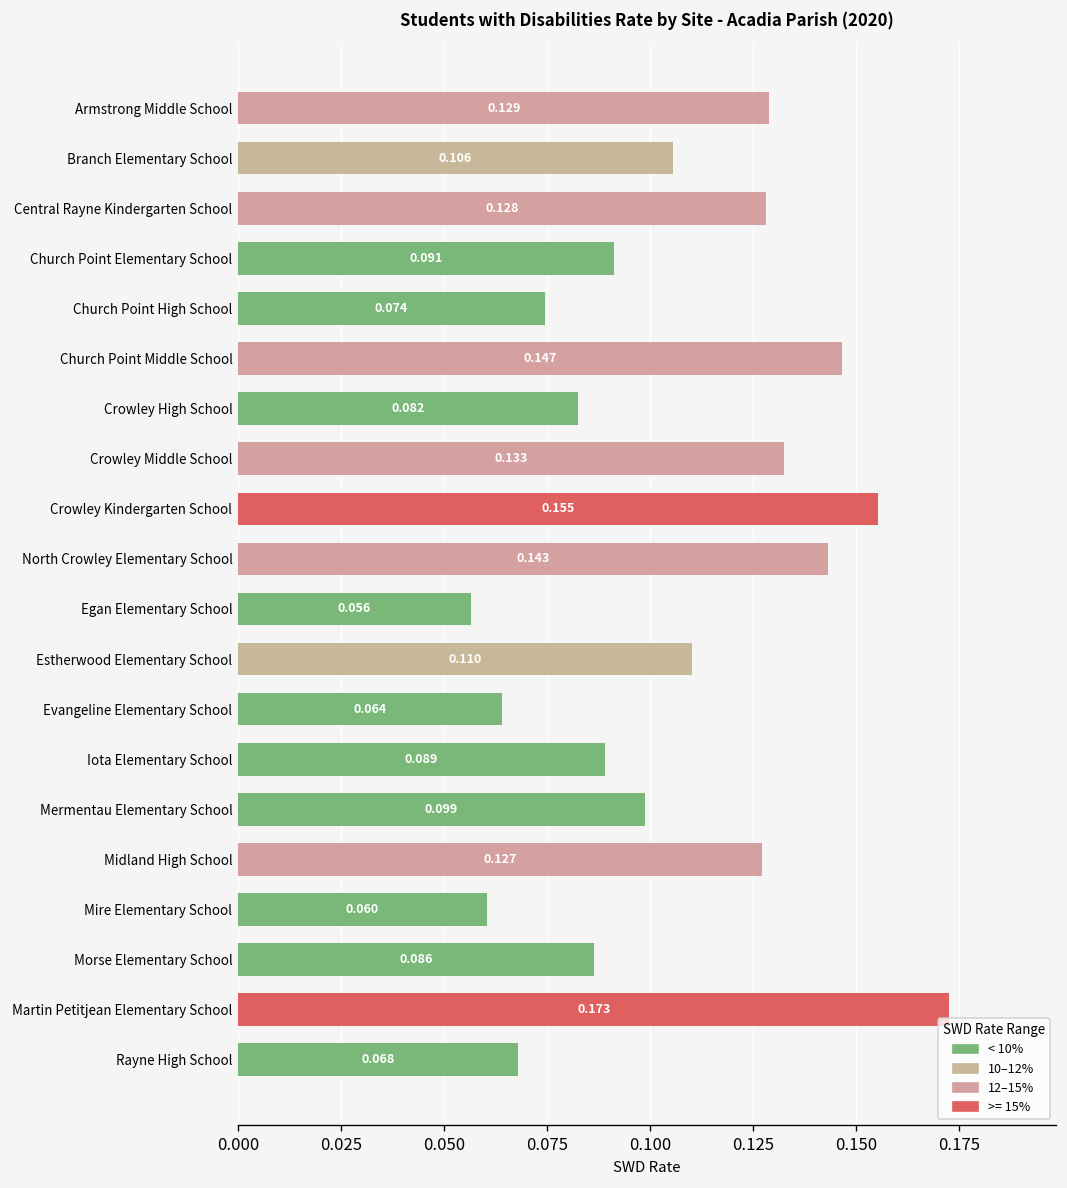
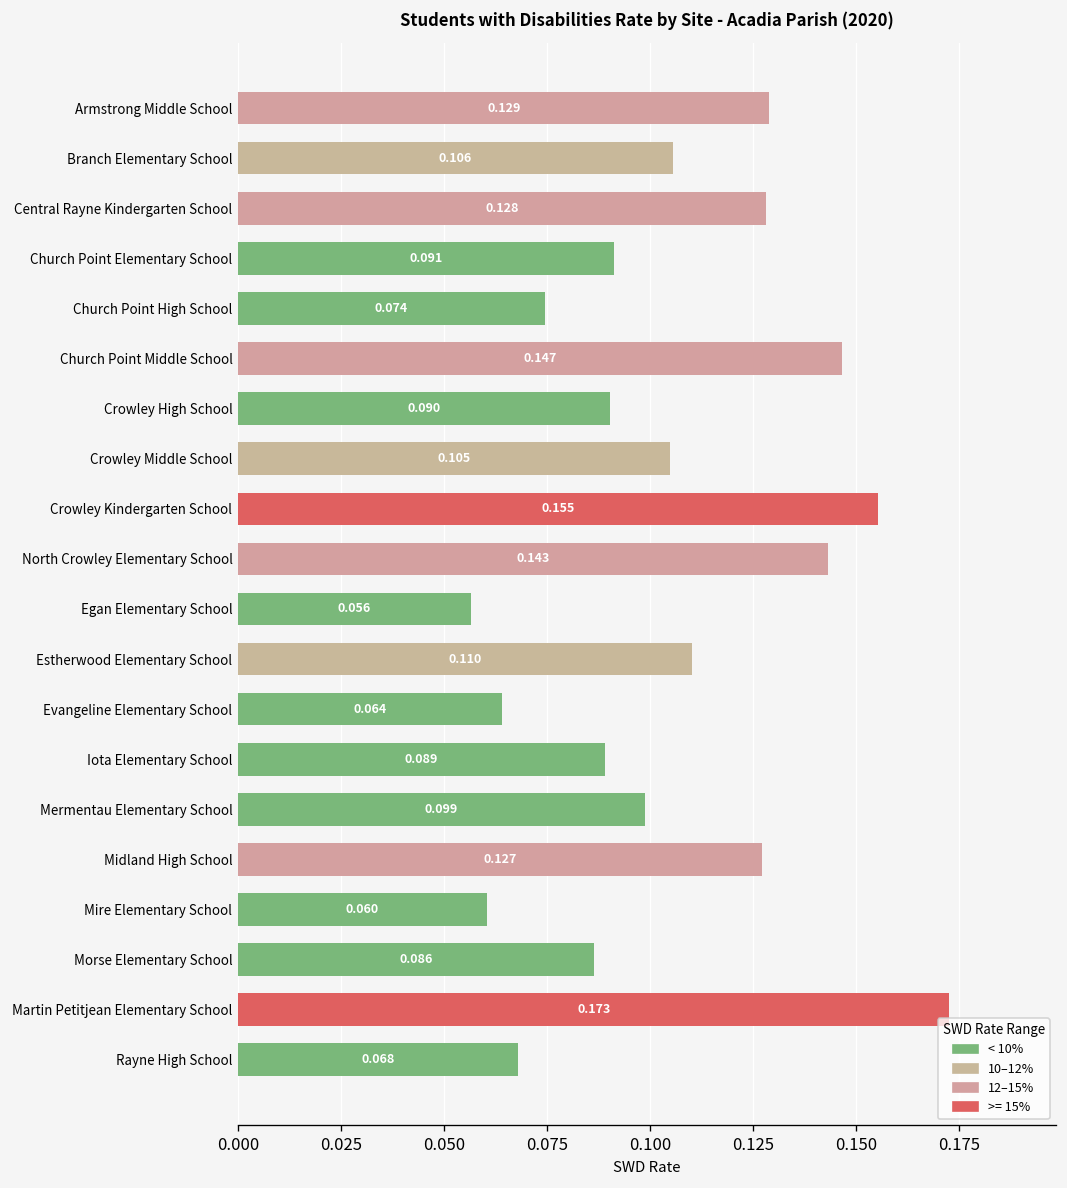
Crowley High School: 0.082 -> 0.090
Crowley Middle School: 0.133 -> 0.105
